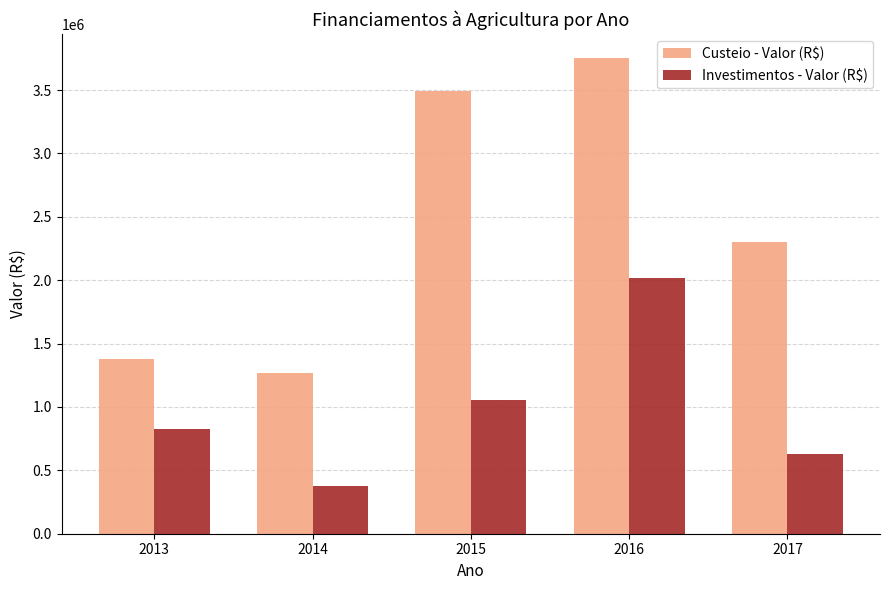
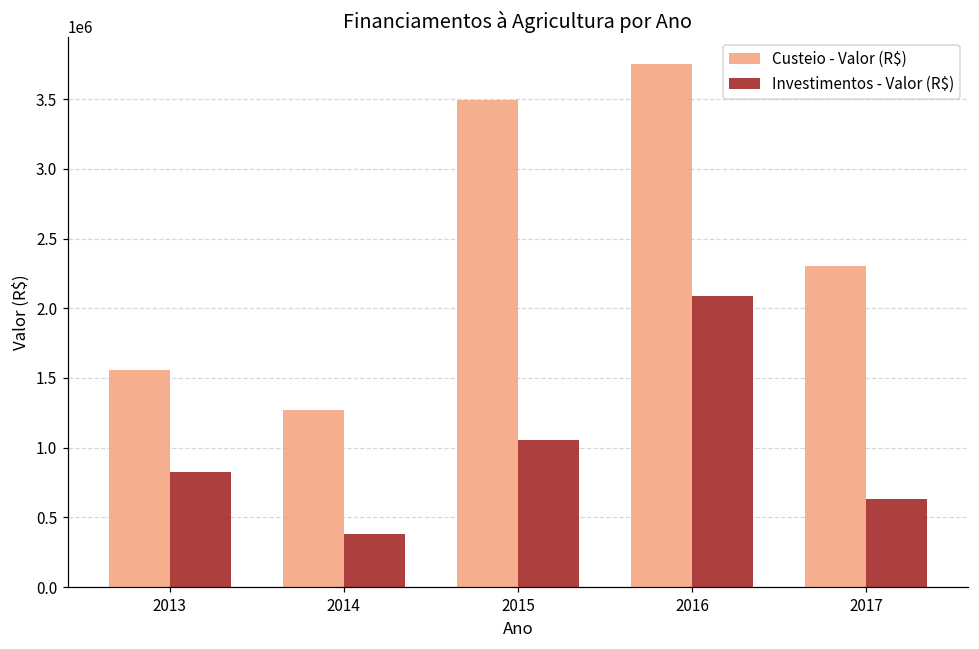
Custeio - Valor (R$), 2013: 1380000 -> 1550000
Investimentos - Valor (R$), 2016: 2020000 -> 2090000
